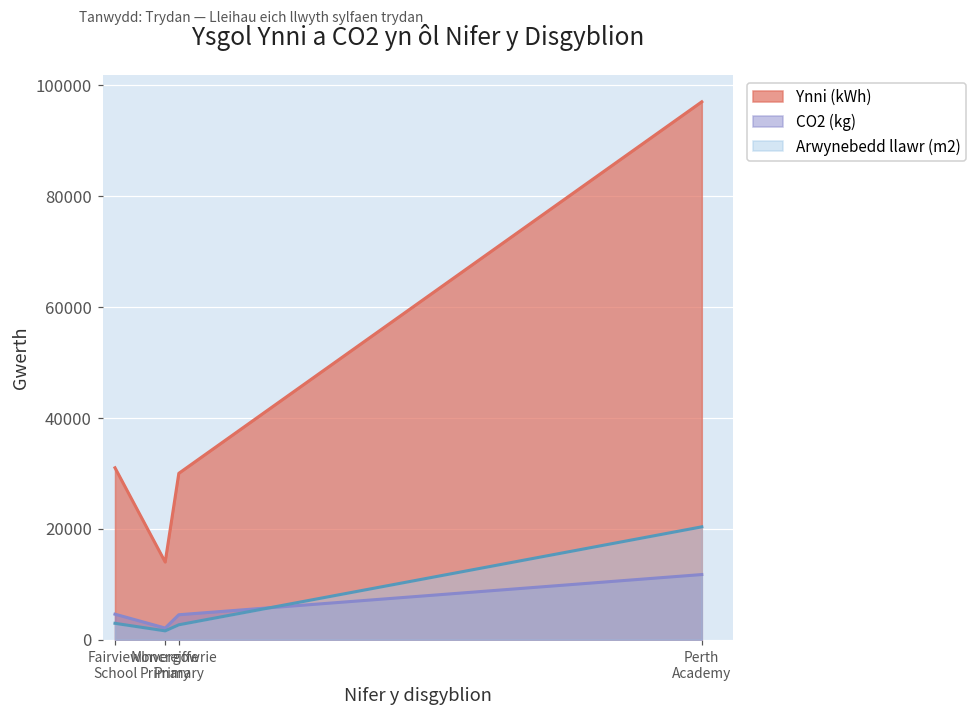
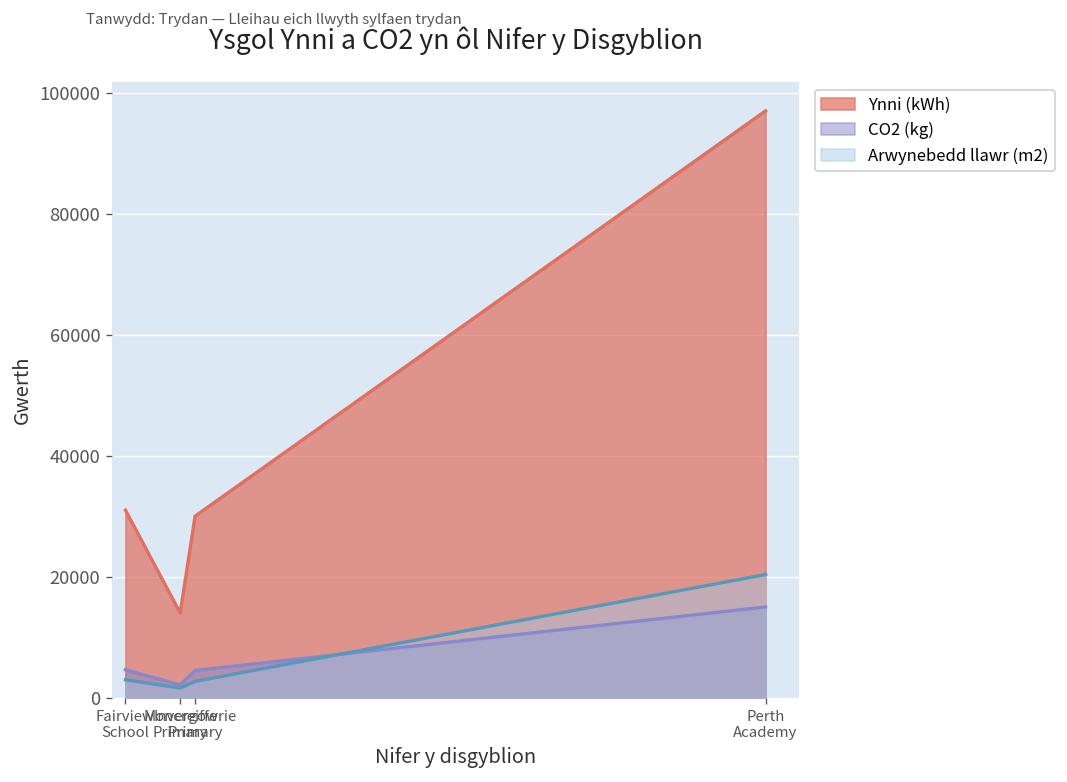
CO2 (kg), Perth Academy: 12000 -> 15000
